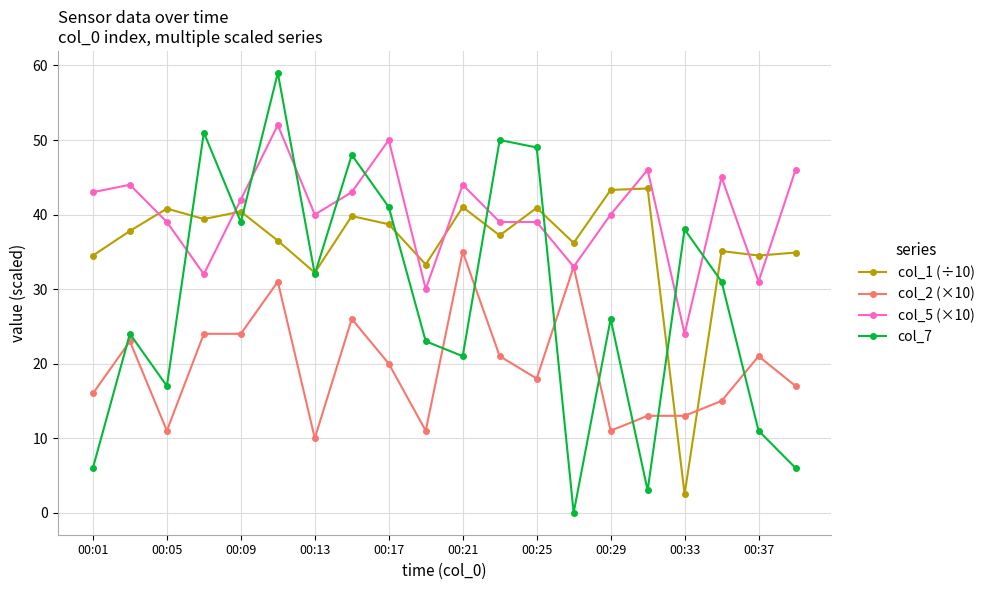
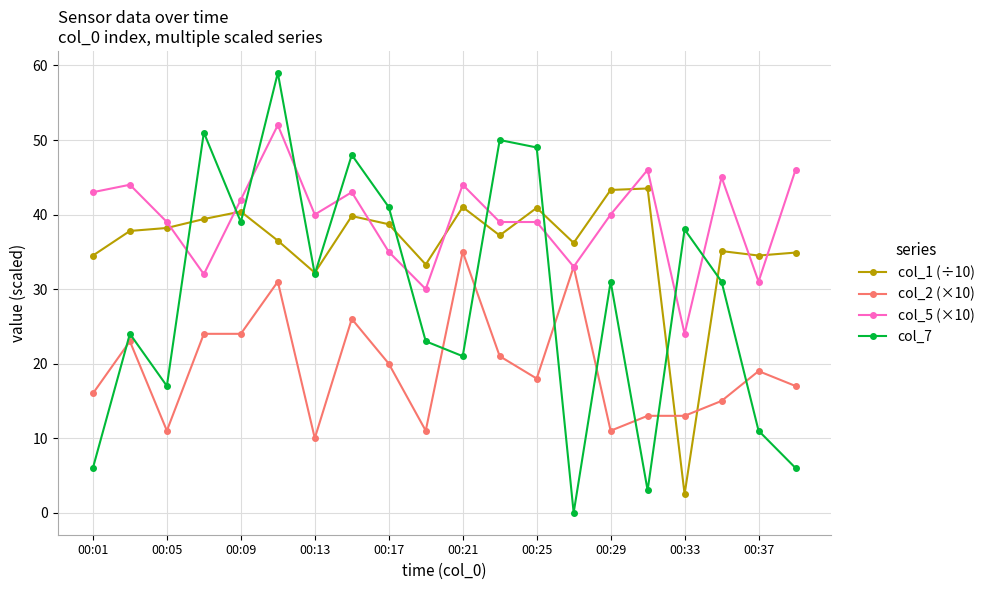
col_1 (÷10), 00:05: 41 -> 38
col_5 (×10), 00:17: 50 -> 35
col_7, 00:29: 26 -> 31
col_2 (×10), 00:37: 21 -> 19
